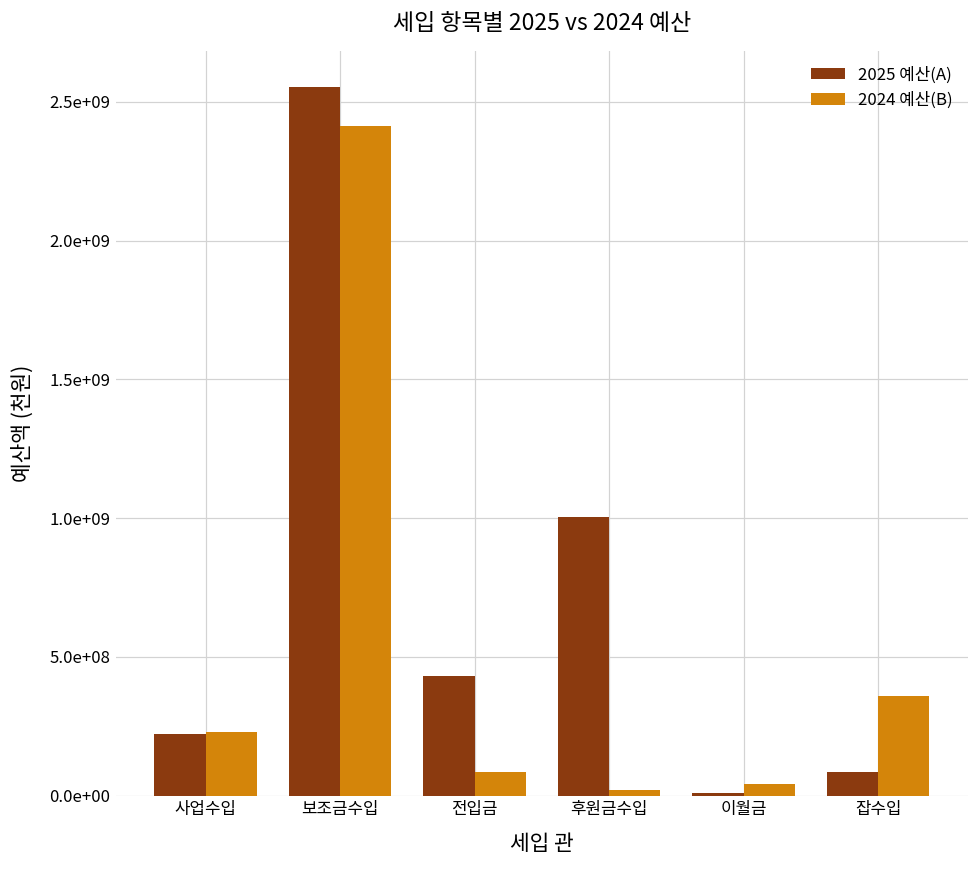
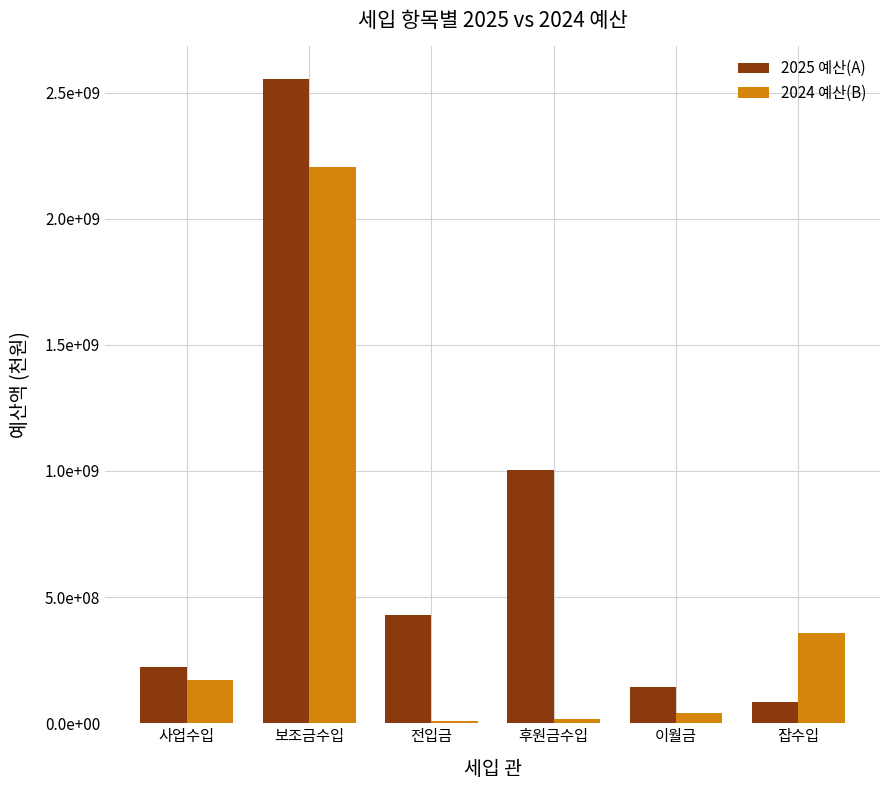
2024 예산(B), 사업수입: 230000000 -> 170000000
2024 예산(B), 보조금수입: 2410000000 -> 2200000000
2024 예산(B), 전입금: 80000000 -> 10000000
2025 예산(A), 이월금: 10000000 -> 140000000
